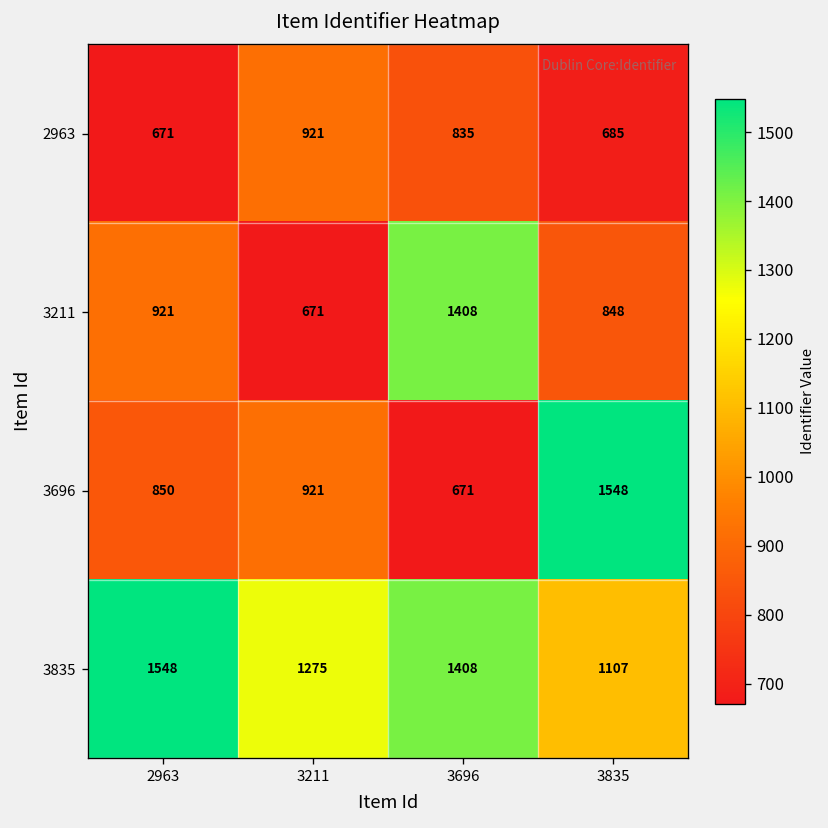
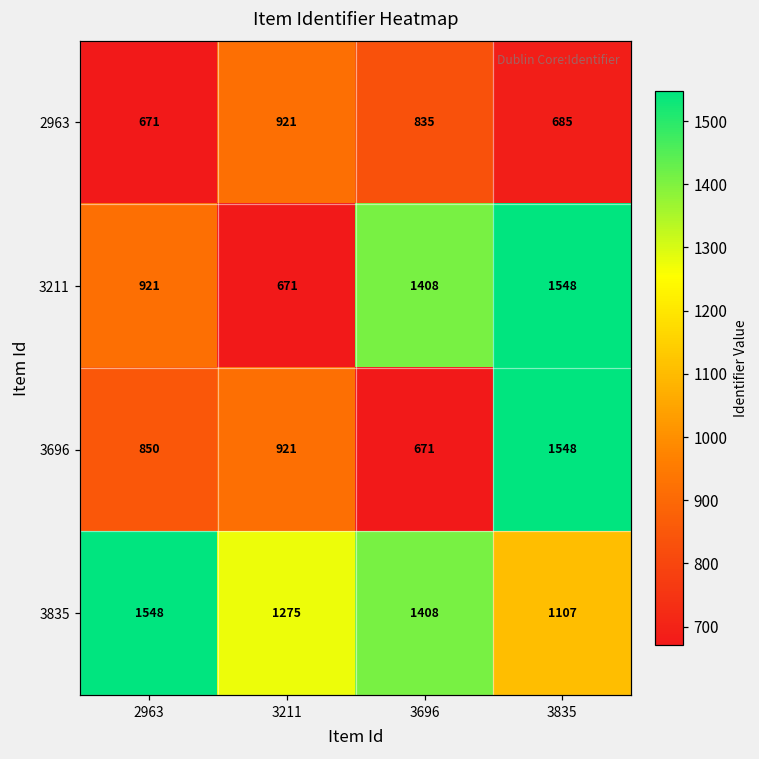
3211, 3835: 848 -> 1548
